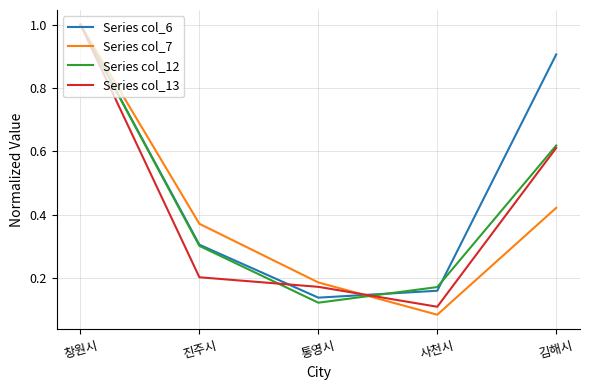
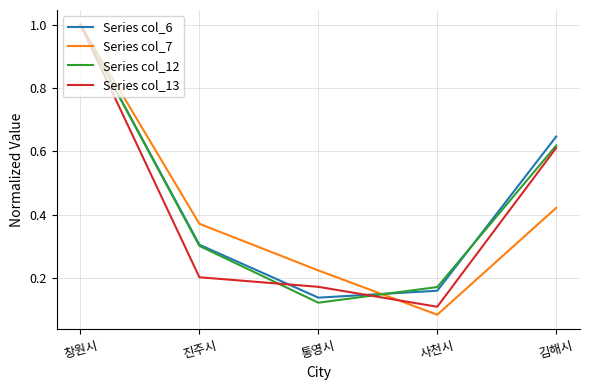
Series col_7, 통영시: 0.19 -> 0.22
Series col_6, 김해시: 0.91 -> 0.65
